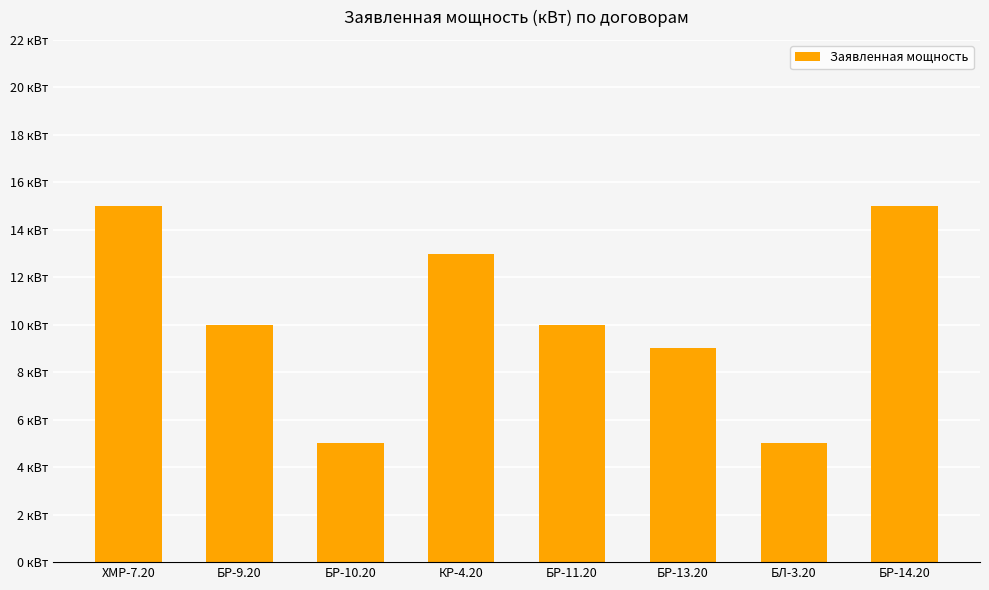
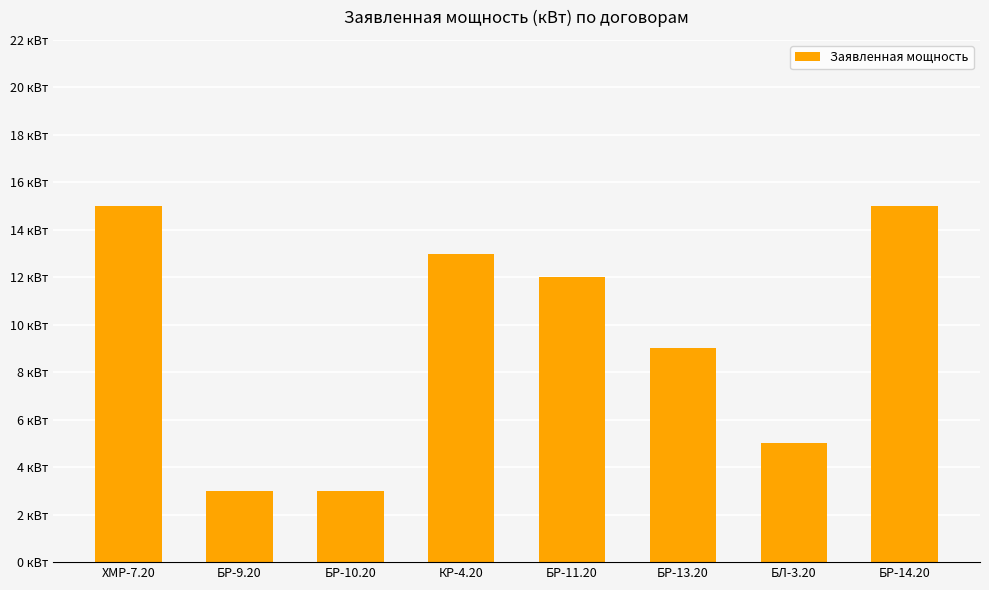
БР-9.20: 10 кВт -> 3 кВт
БР-10.20: 5 кВт -> 3 кВт
БР-11.20: 10 кВт -> 12 кВт
